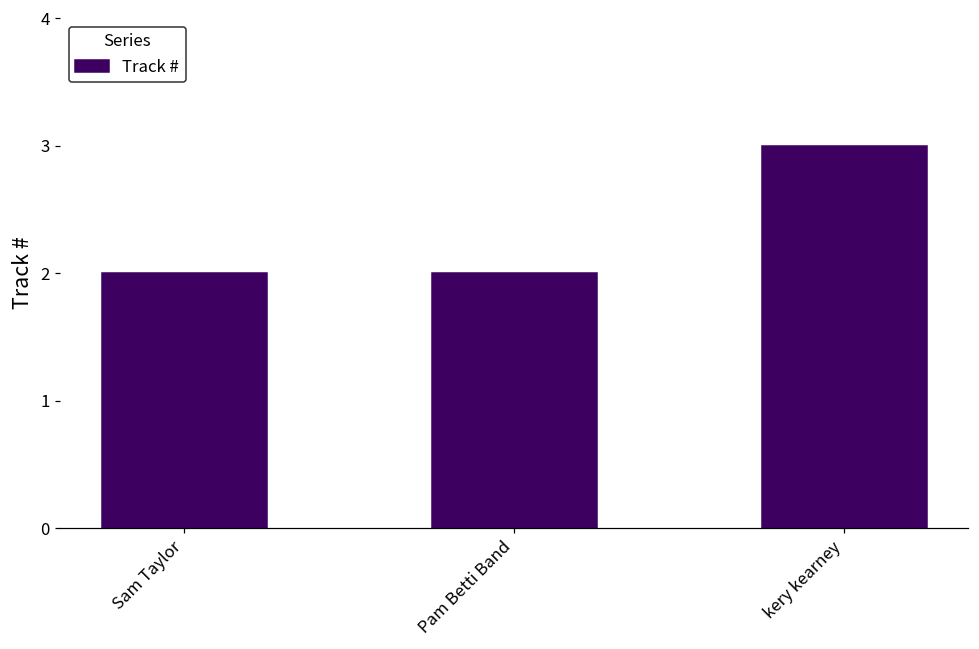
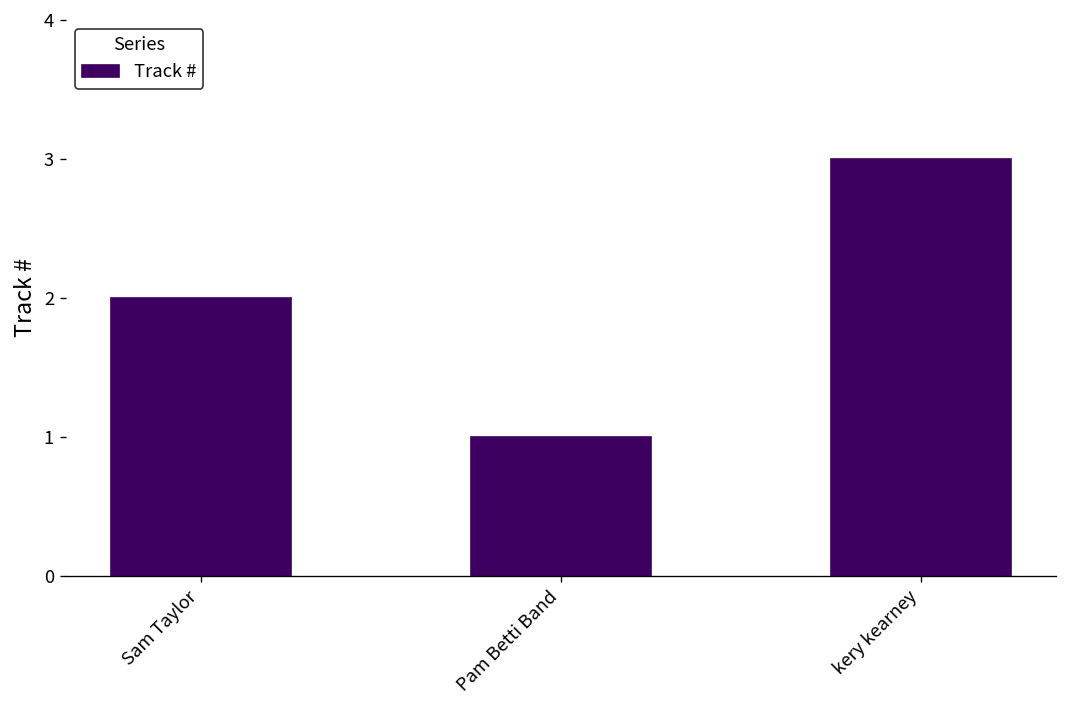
Pam Betti Band: 2 -> 1
